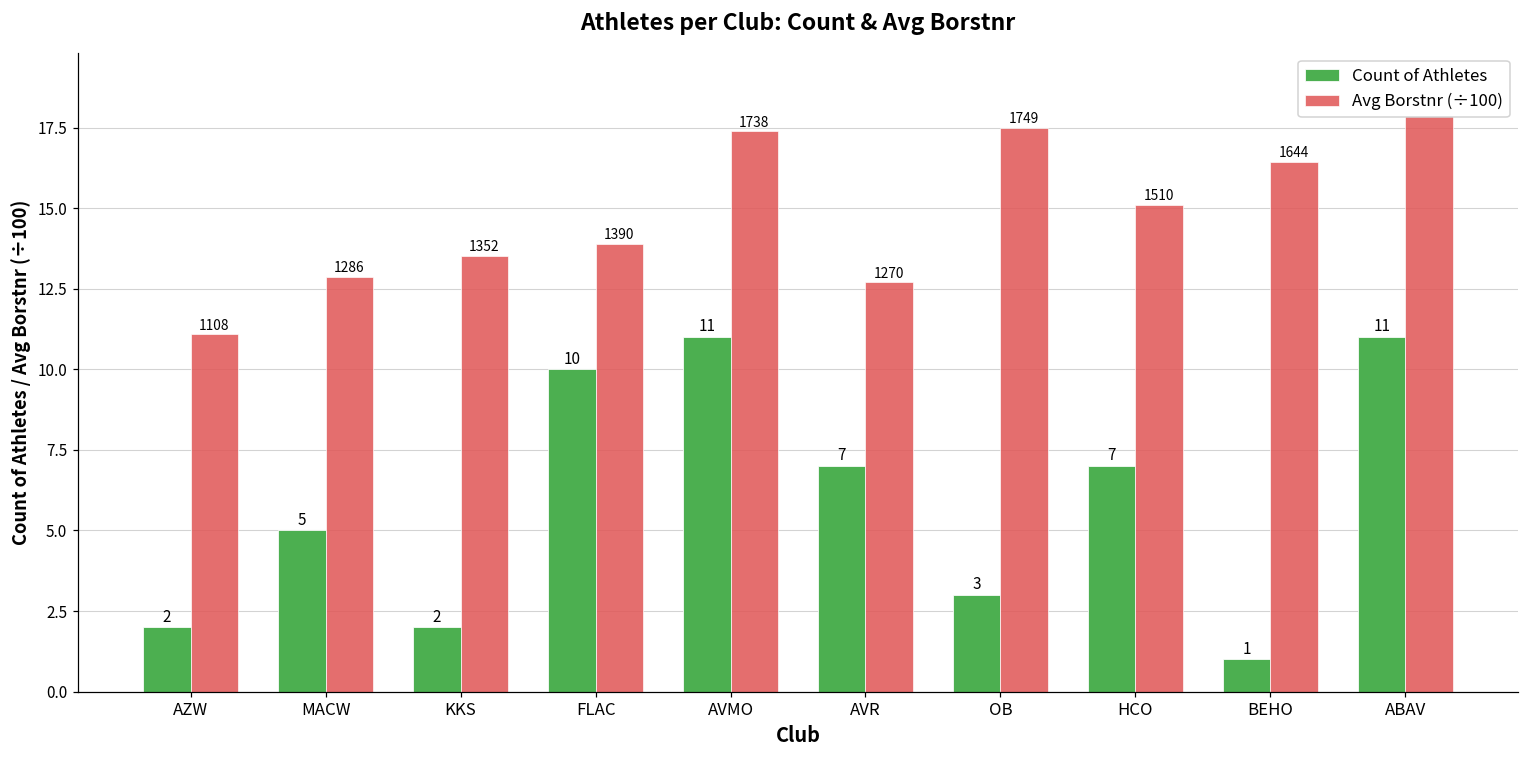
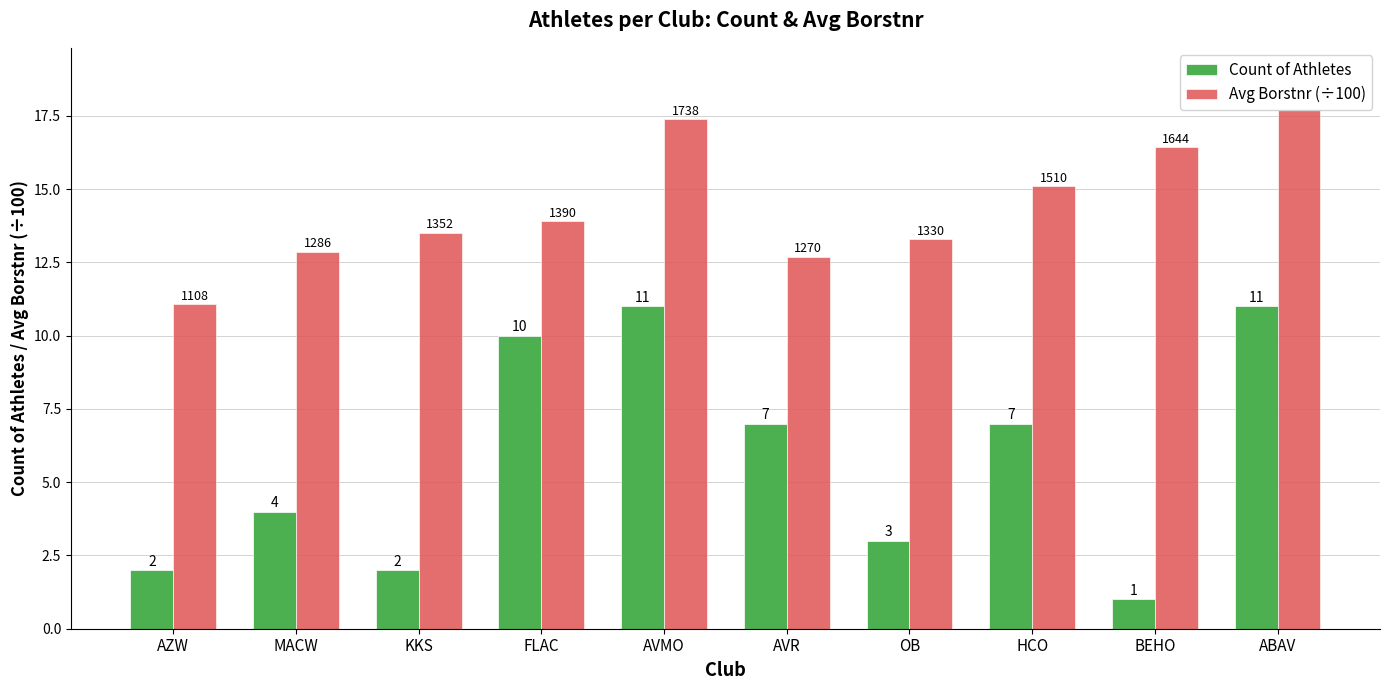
Count of Athletes, MACW: 5 -> 4
Avg Borstnr (÷100), OB: 1749 -> 1330
